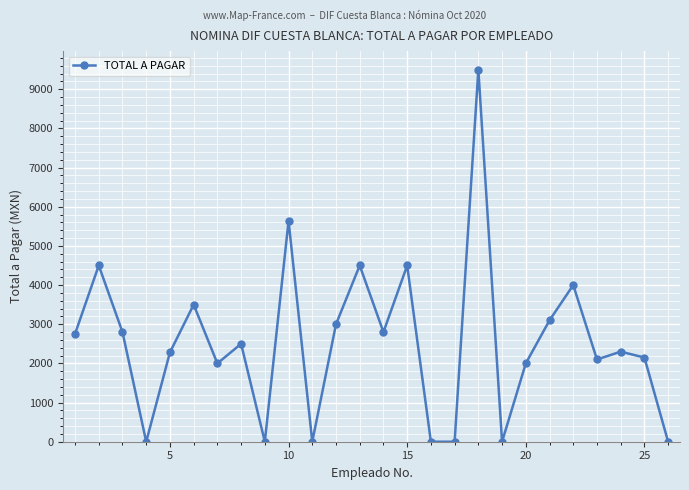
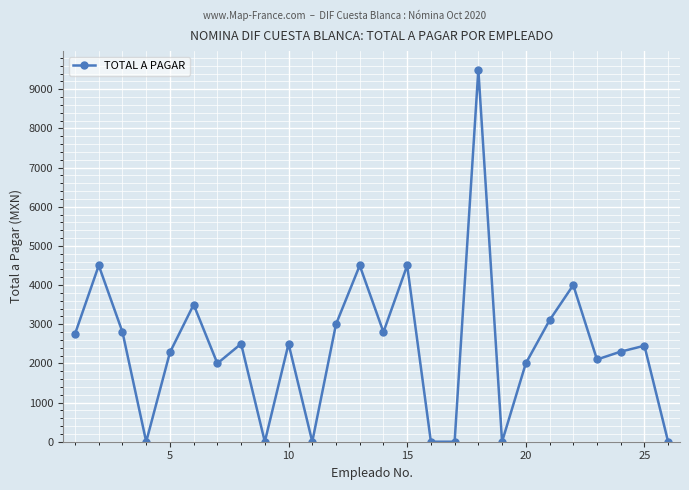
10: 5600 -> 2500
25: 2200 -> 2500
